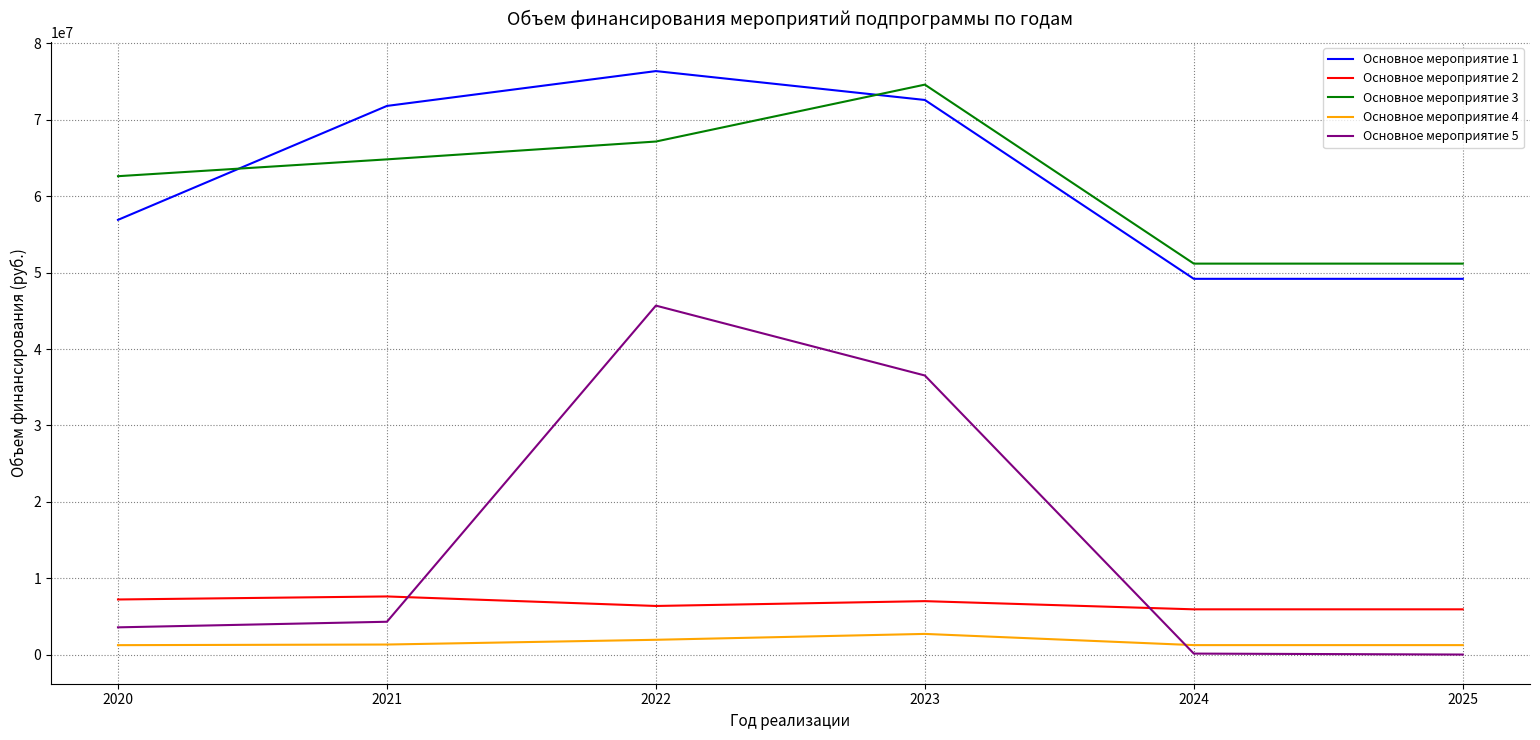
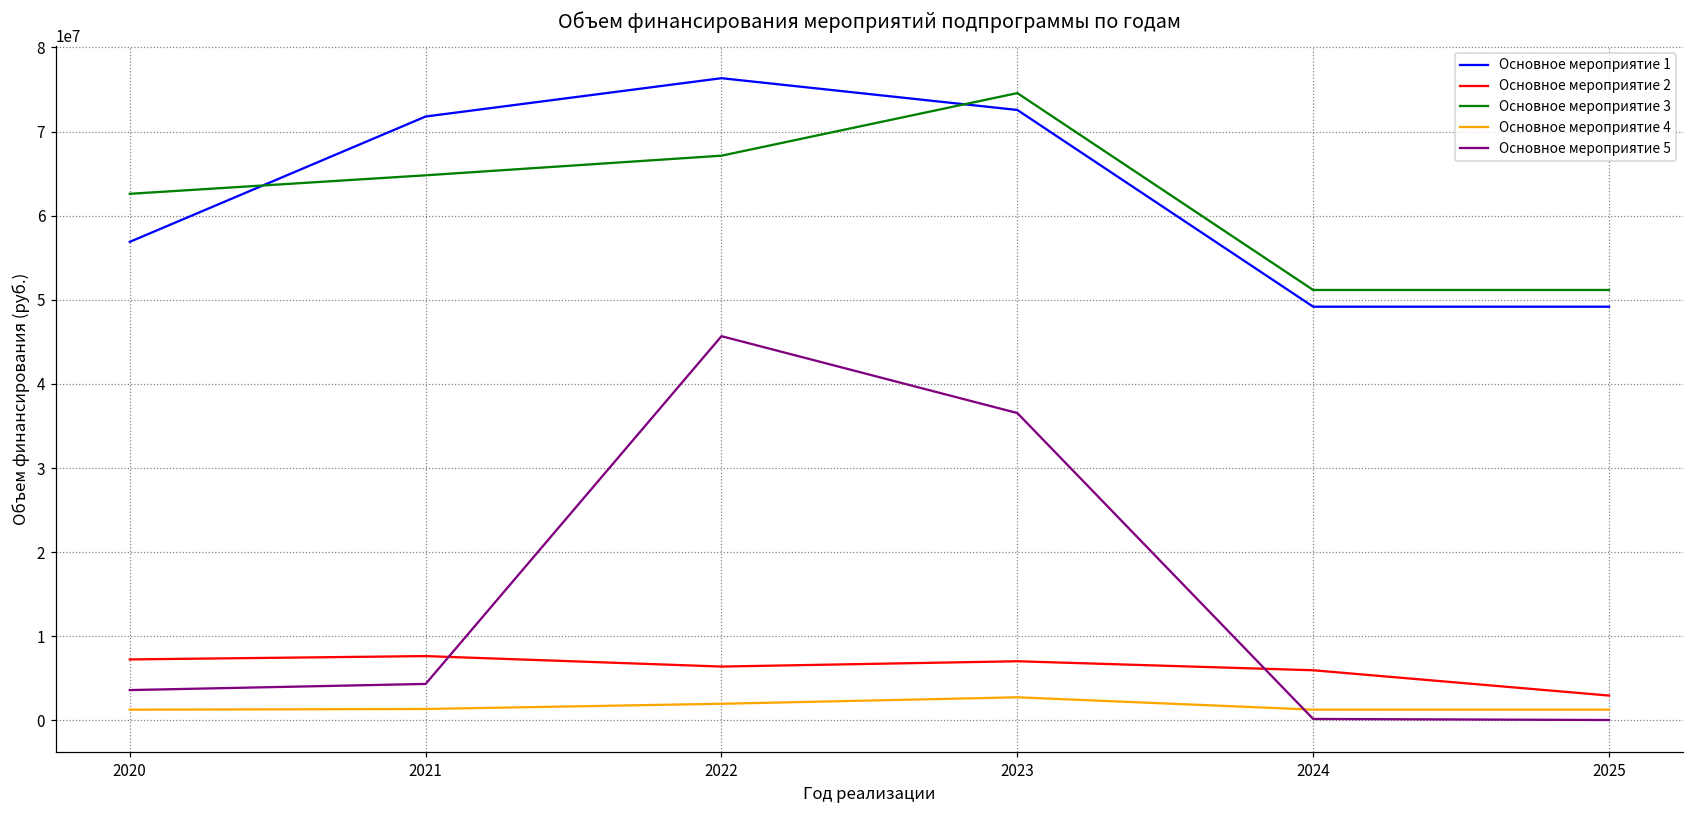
Основное мероприятие 2, 2025: 6000000 -> 3000000
